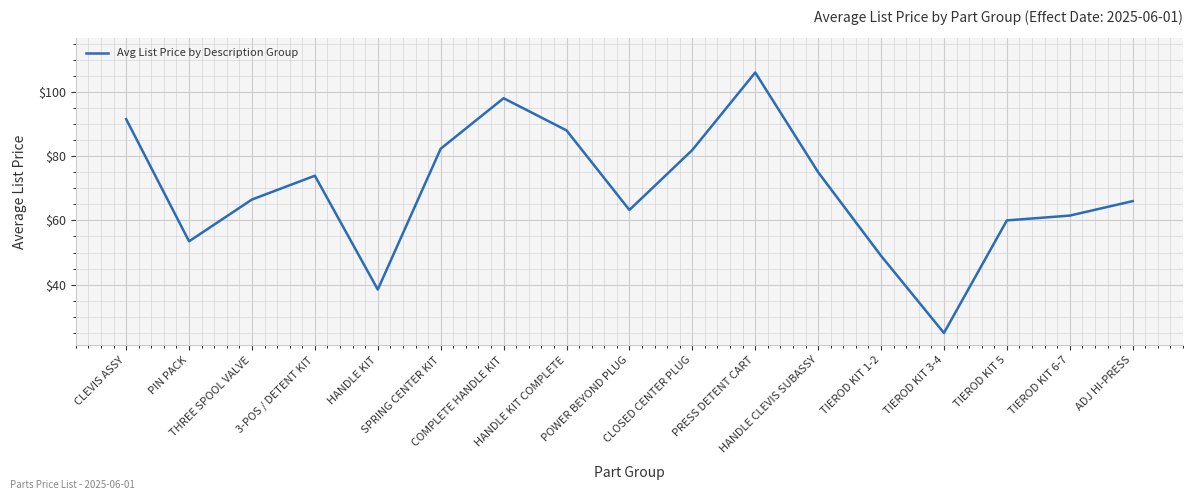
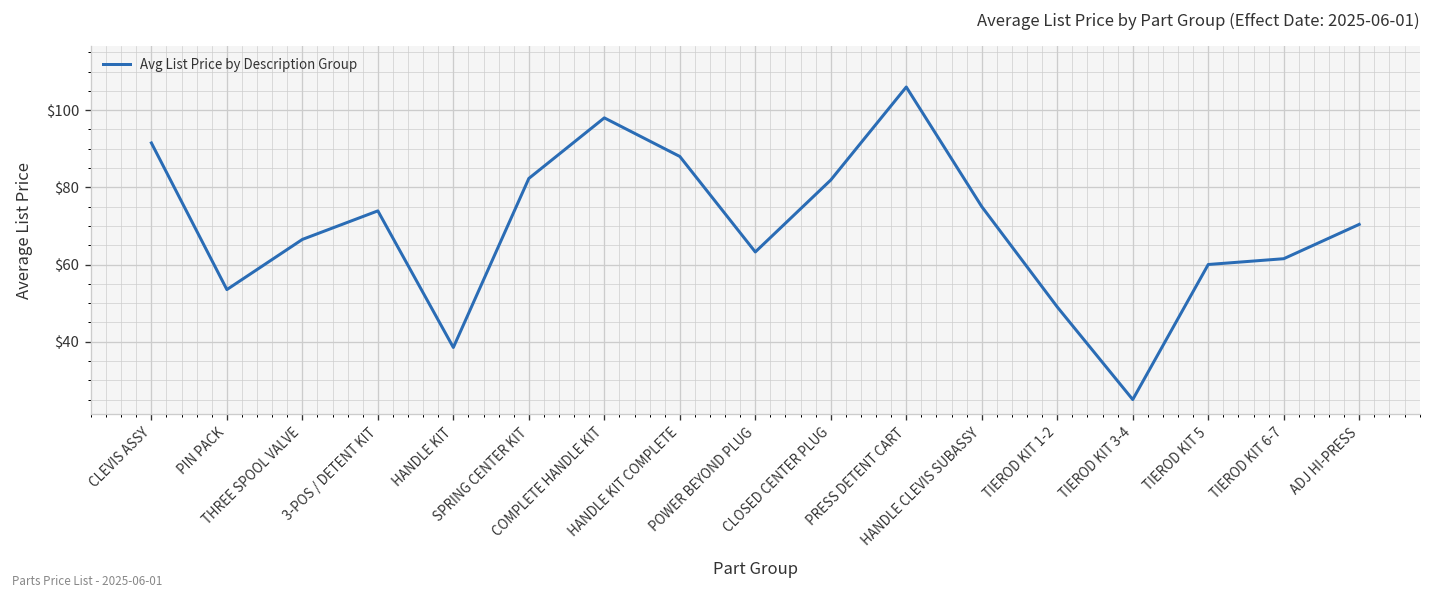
ADJ HI-PRESS: $66 -> $70
